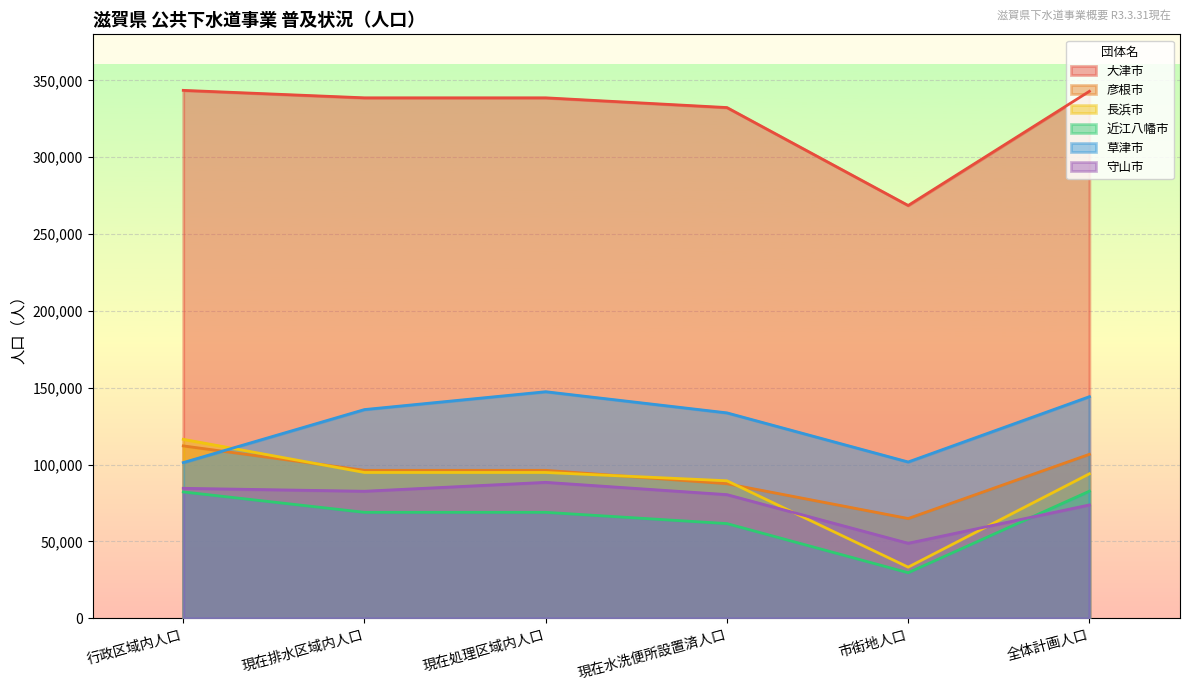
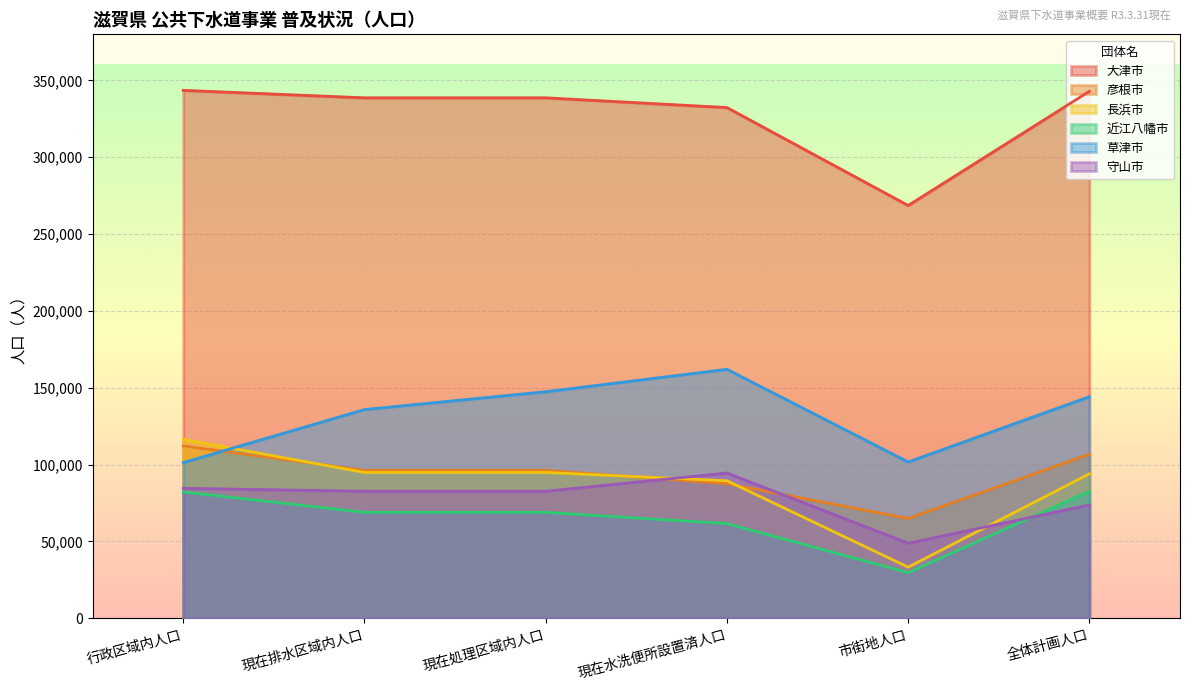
守山市, 現在処理区域内人口: 88,000 -> 83,000
草津市, 現在水洗便所設置済人口: 134,000 -> 162,000
守山市, 現在水洗便所設置済人口: 80,000 -> 95,000
